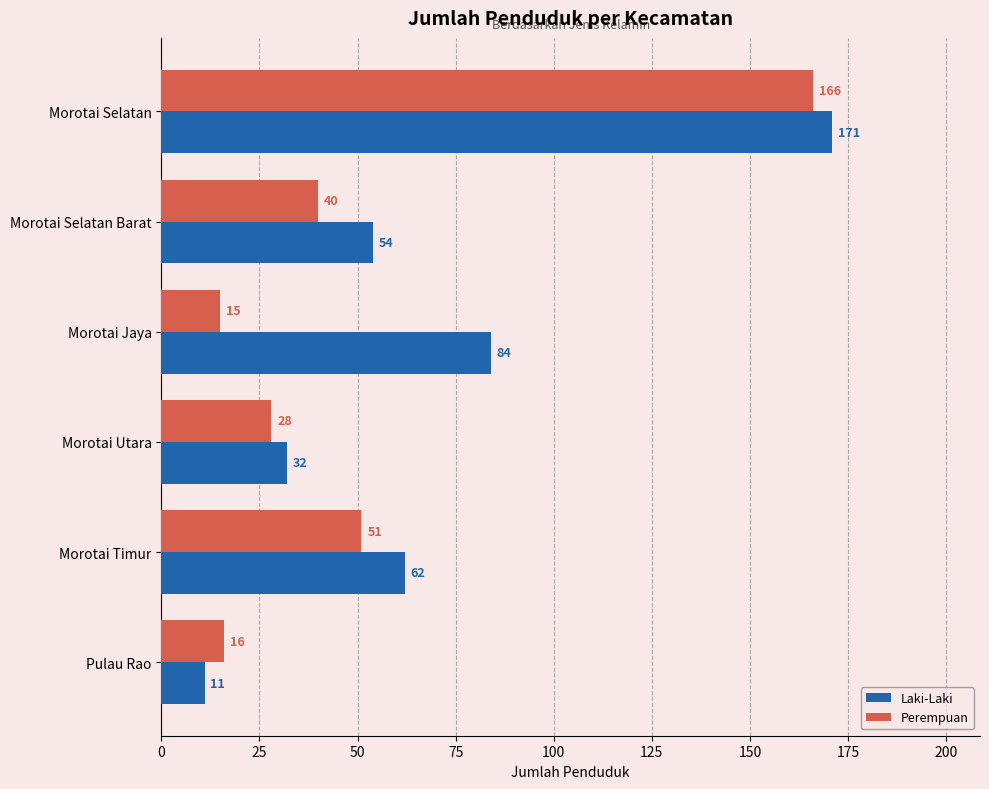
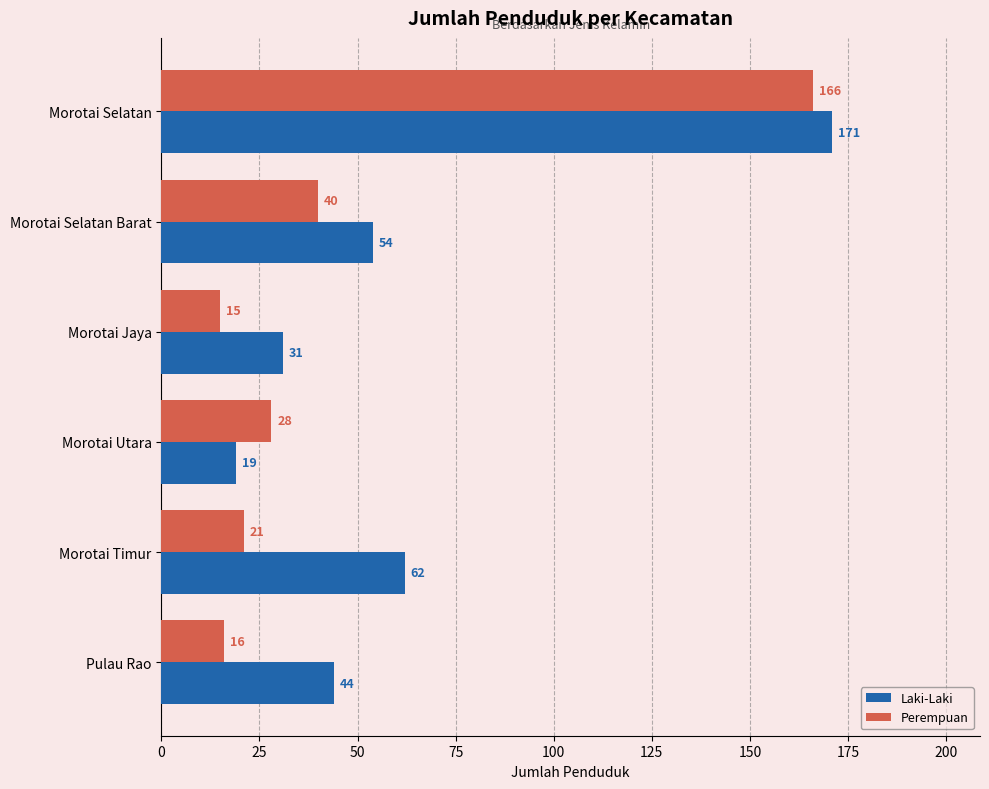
Laki-Laki, Morotai Jaya: 84 -> 31
Laki-Laki, Morotai Utara: 32 -> 19
Perempuan, Morotai Timur: 51 -> 21
Laki-Laki, Pulau Rao: 11 -> 44
